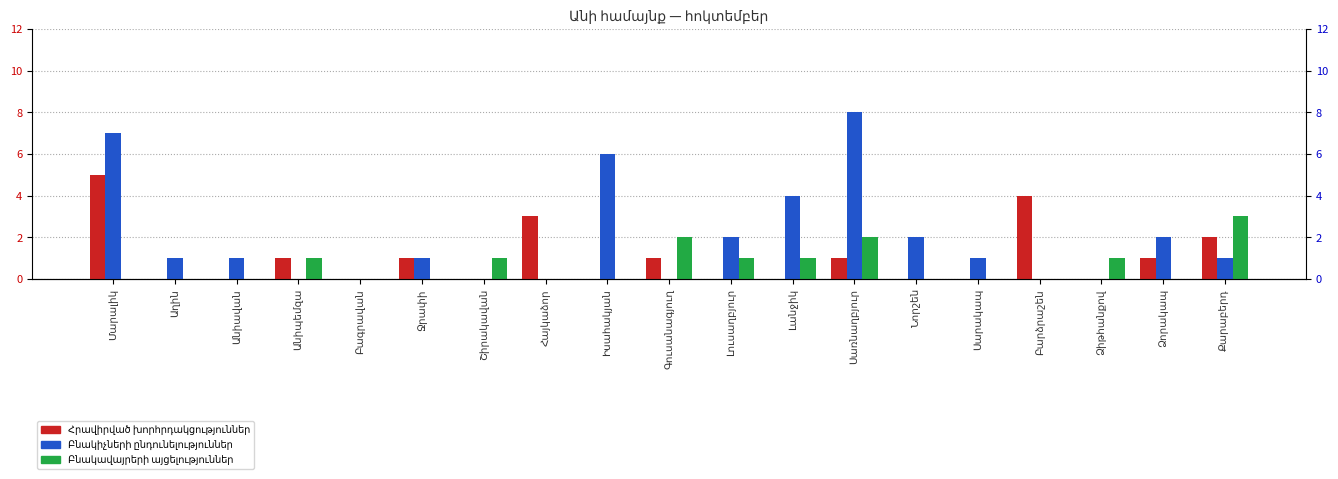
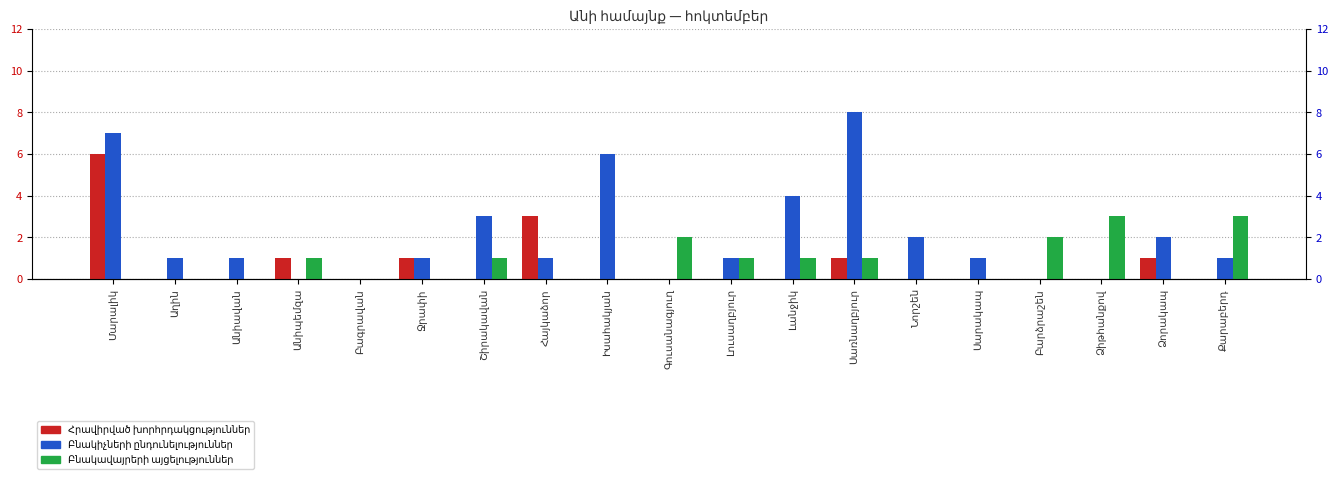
Հրավիրված խորհրդակցություններ, Մարալիկ: 5 -> 6
Բնակիչների ընդունելություններ, Շիրակավան: 0 -> 3
Բնակիչների ընդունելություններ, Հայկաձոր: 0 -> 1
Հրավիրված խորհրդակցություններ, Գուսանագյուղ: 1 -> 0
Բնակիչների ընդունելություններ, Լուսաղբյուր: 2 -> 1
Բնակավայրերի այցելություններ, Սառնաղբյուր: 2 -> 1
Հրավիրված խորհրդակցություններ, Բարձրաշեն: 4 -> 0
Բնակավայրերի այցելություններ, Բարձրաշեն: 0 -> 2
Բնակավայրերի այցելություններ, Ձիթհանքով: 1 -> 3
Հրավիրված խորհրդակցություններ, Քարաբերդ: 2 -> 0
